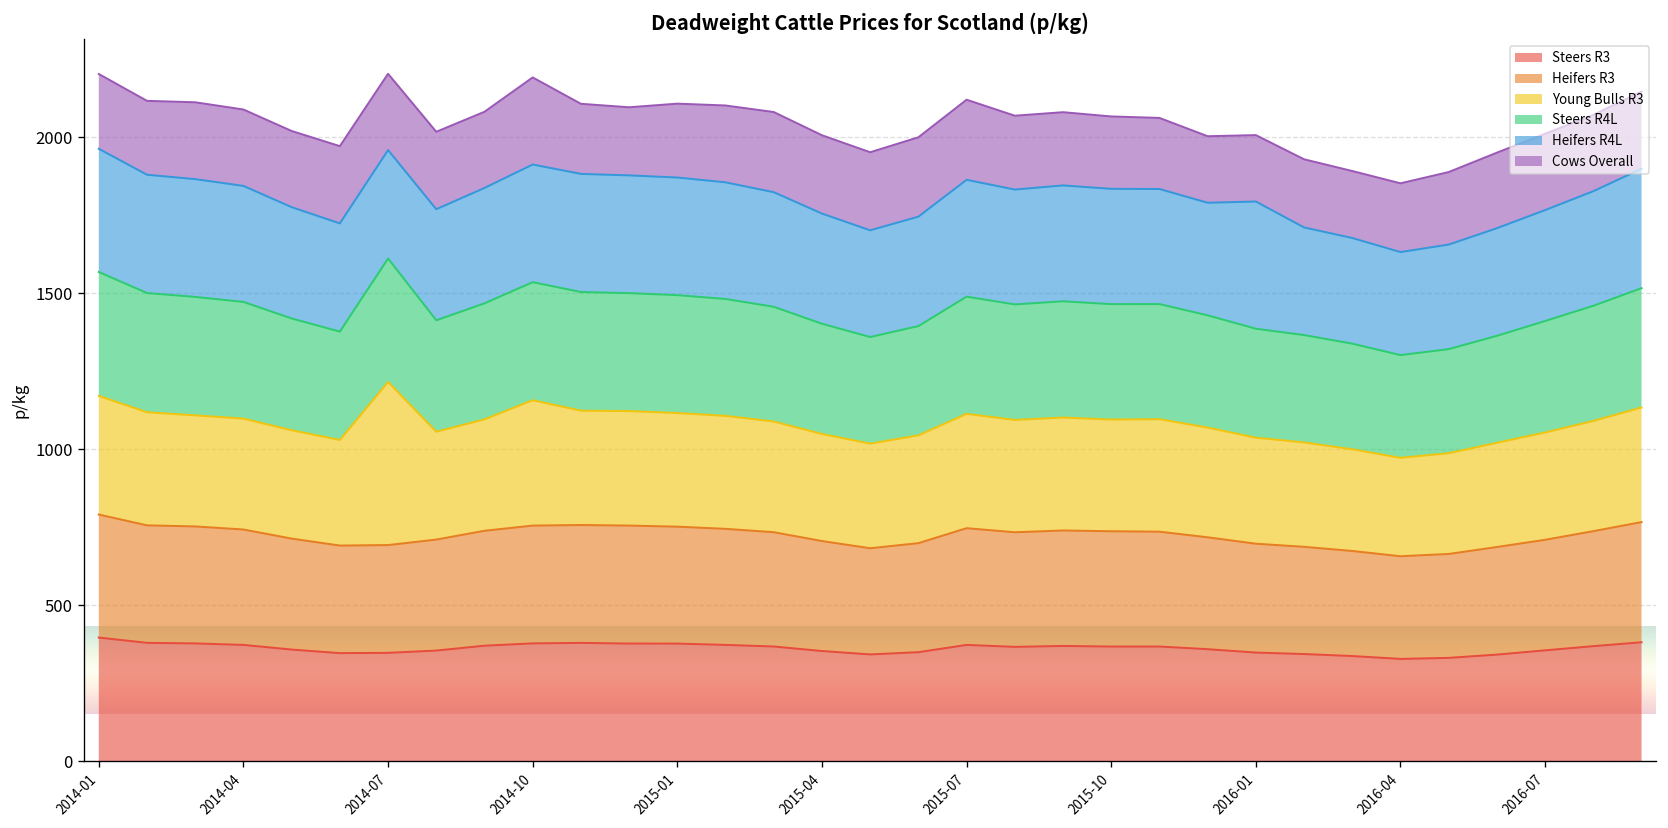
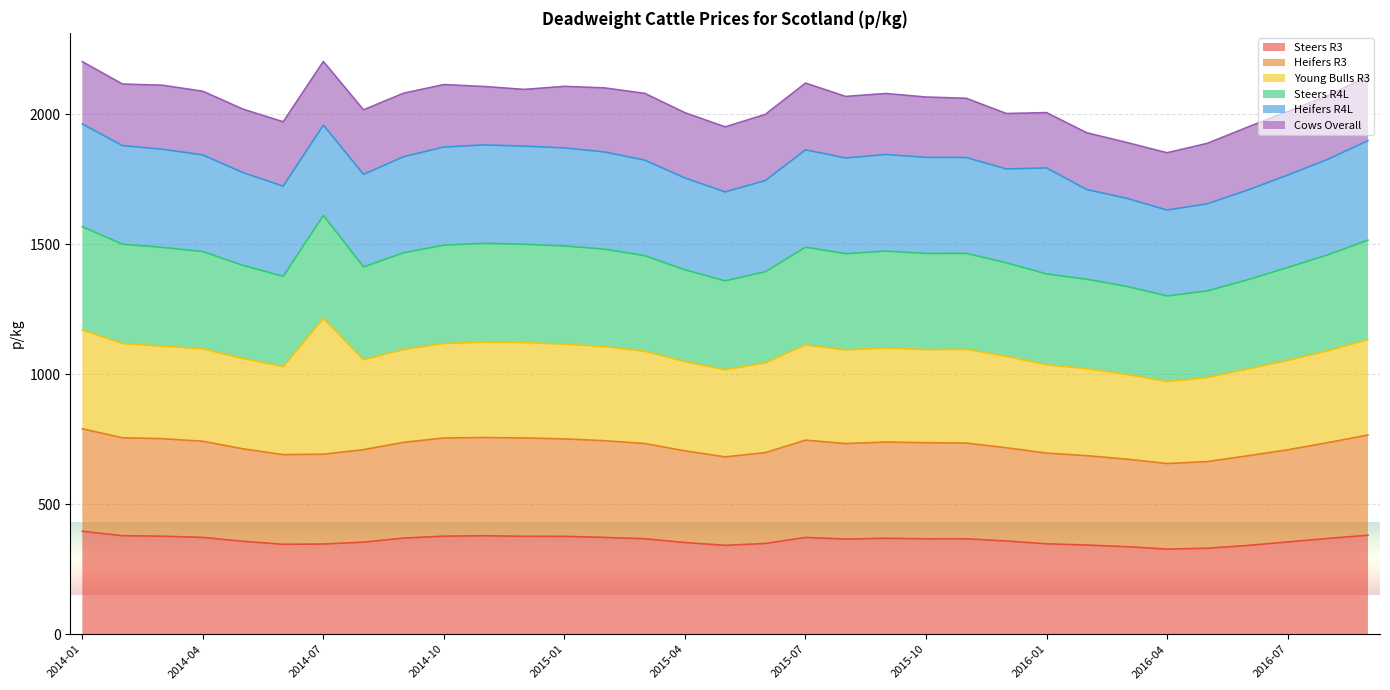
Young Bulls R3, 2014-10: 400 -> 360
Cows Overall, 2014-10: 280 -> 240
